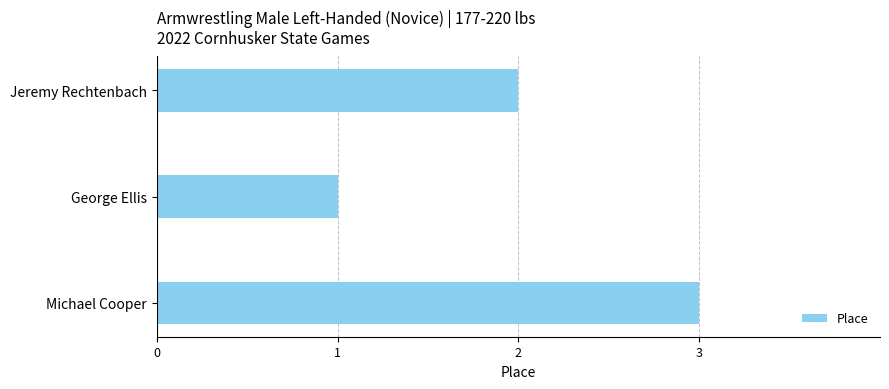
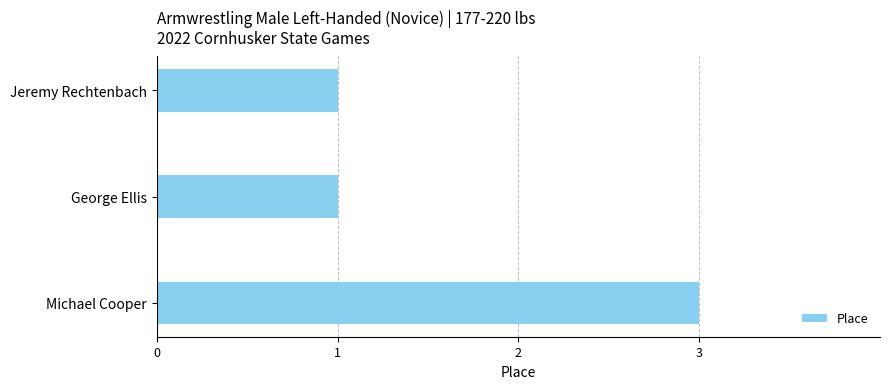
Jeremy Rechtenbach: 2 -> 1
